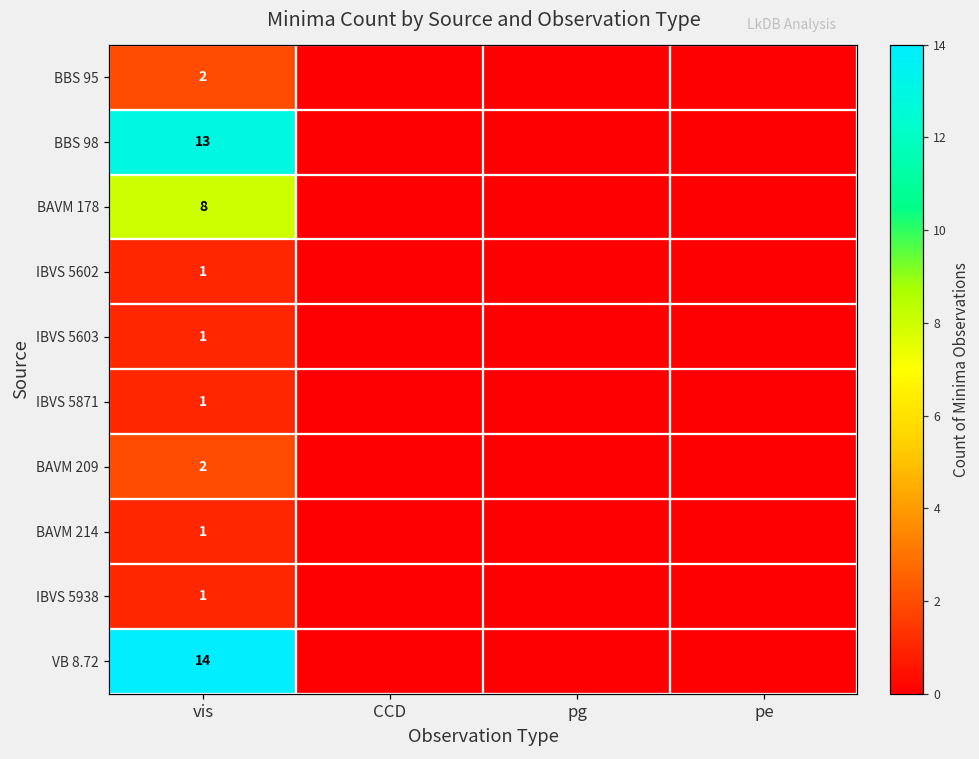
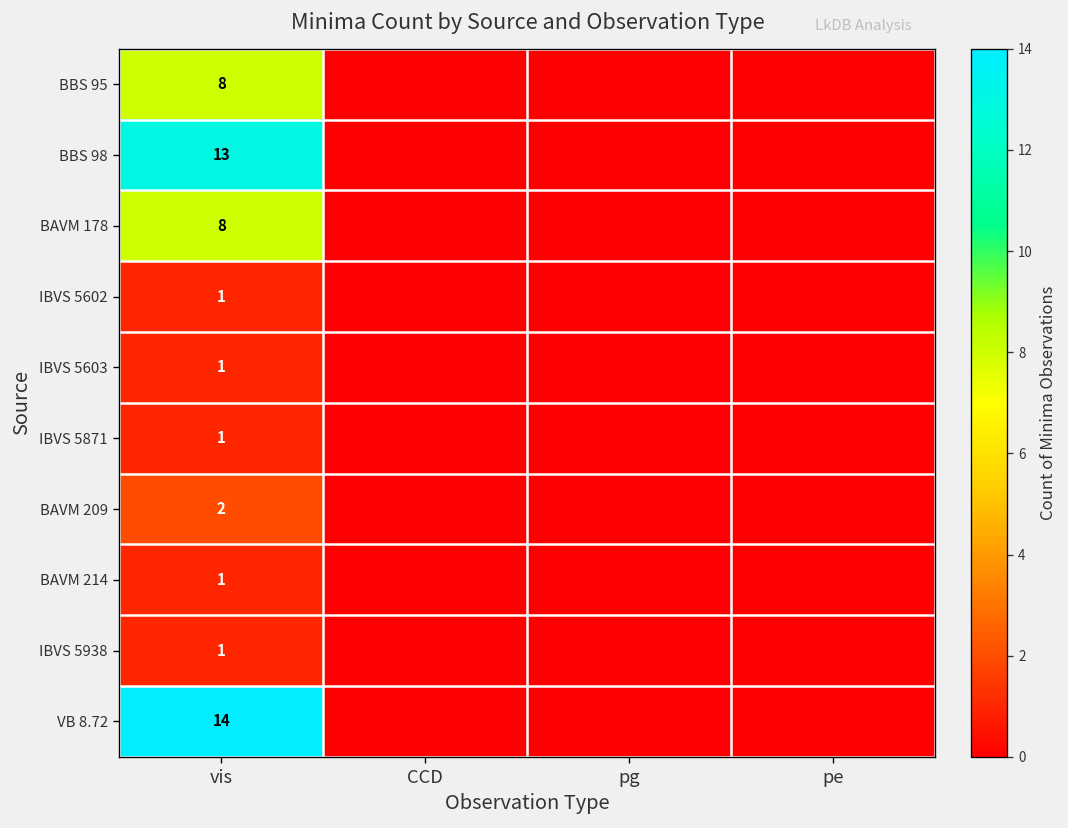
BBS 95, vis: 2 -> 8
